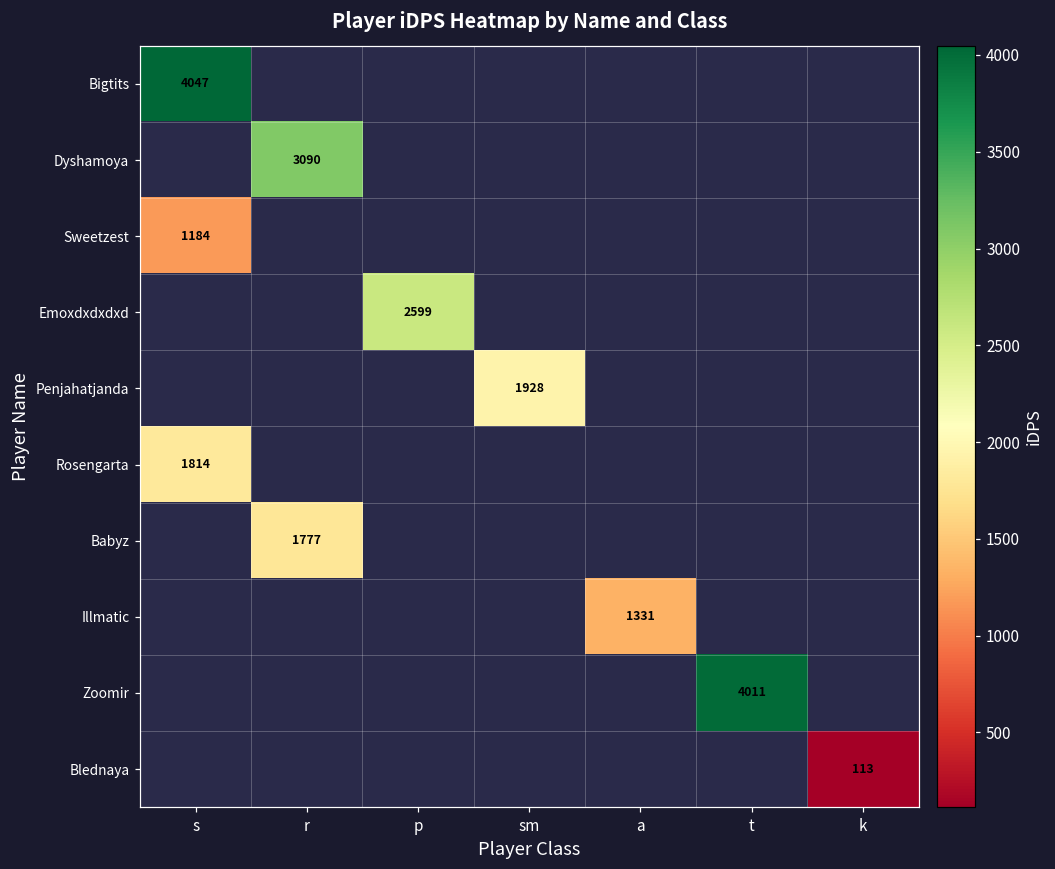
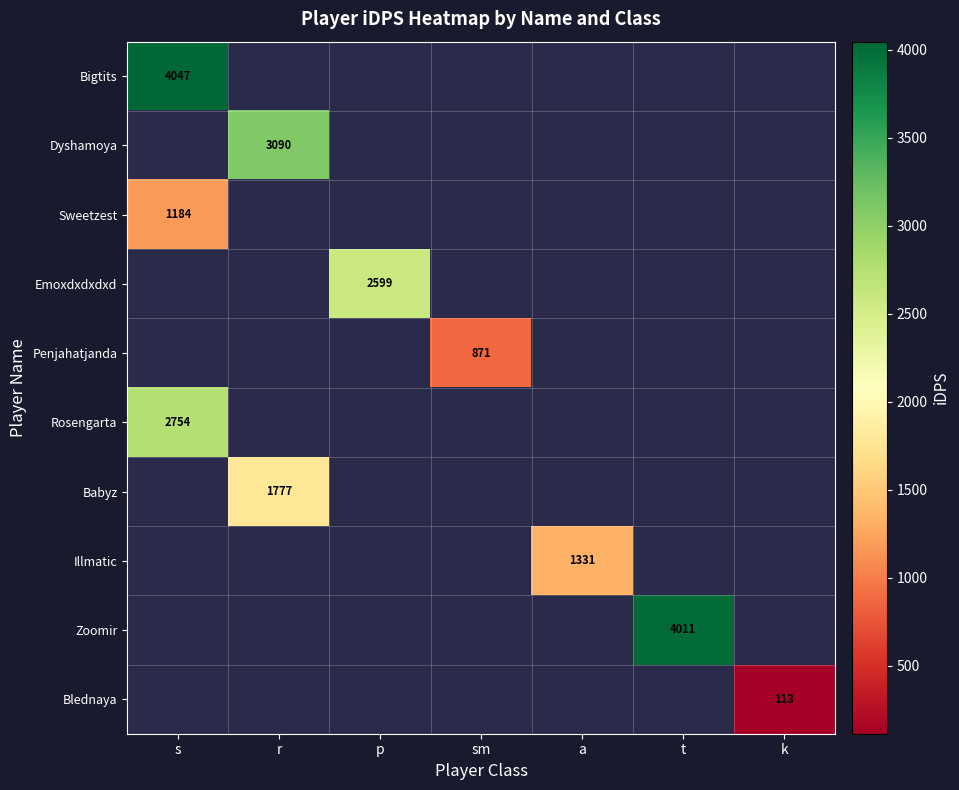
Penjahatjanda, sm: 1928 -> 871
Rosengarta, s: 1814 -> 2754
